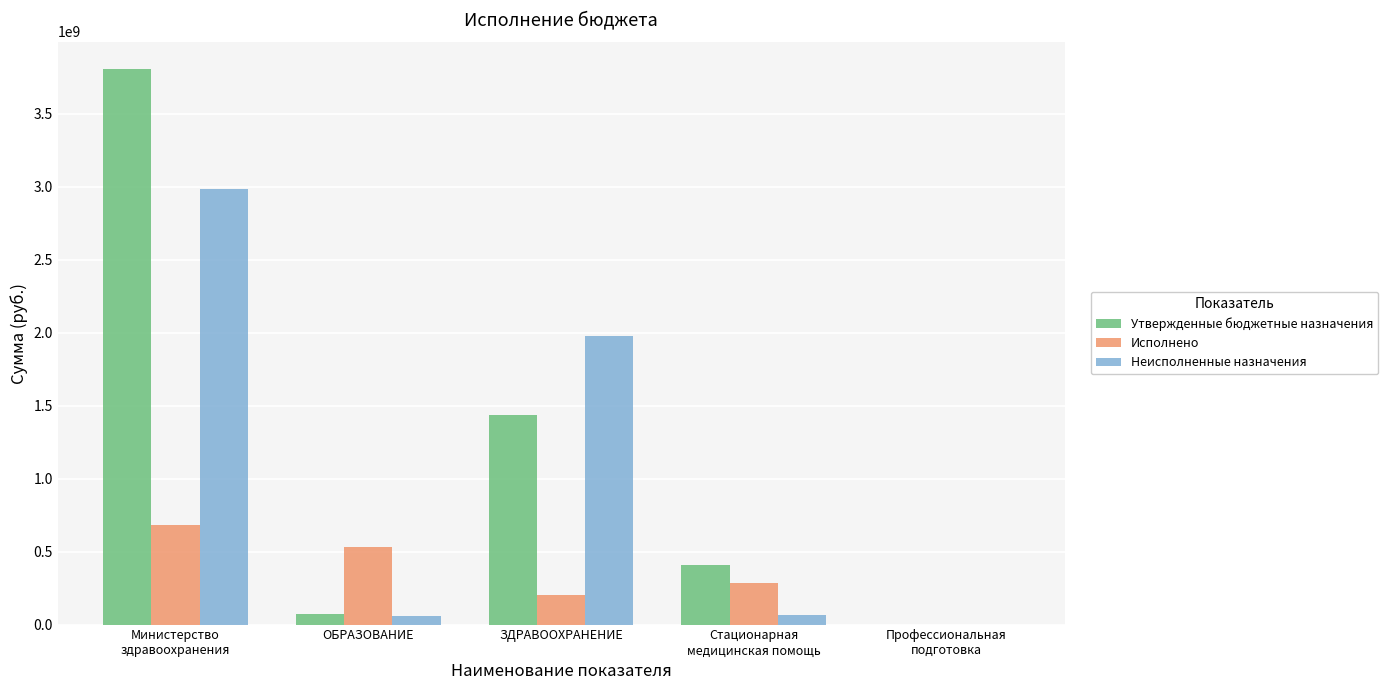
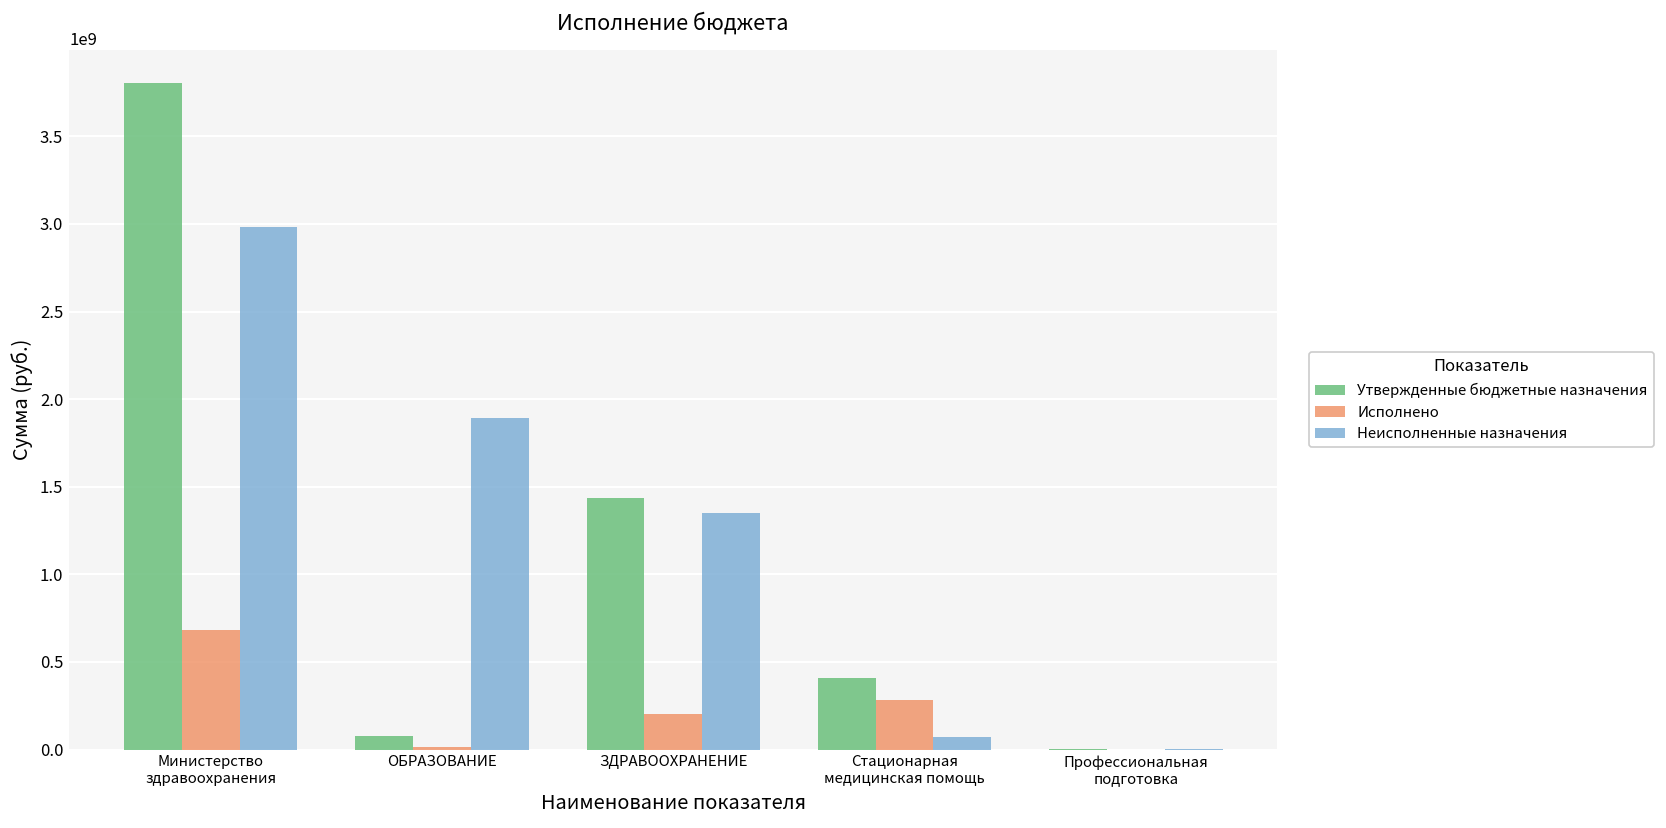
Исполнено, ОБРАЗОВАНИЕ: 530000000 -> 10000000
Неисполненные назначения, ОБРАЗОВАНИЕ: 60000000 -> 1890000000
Неисполненные назначения, ЗДРАВООХРАНЕНИЕ: 1970000000 -> 1350000000
